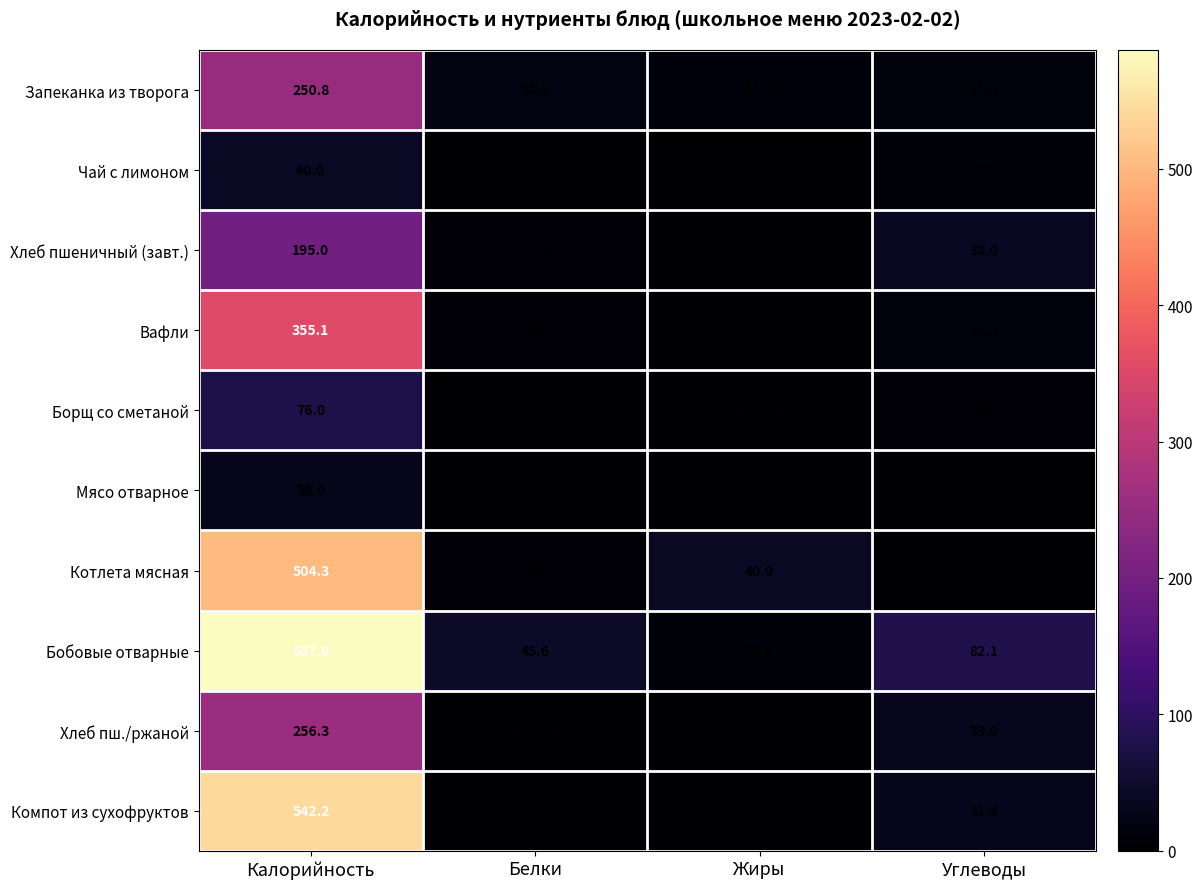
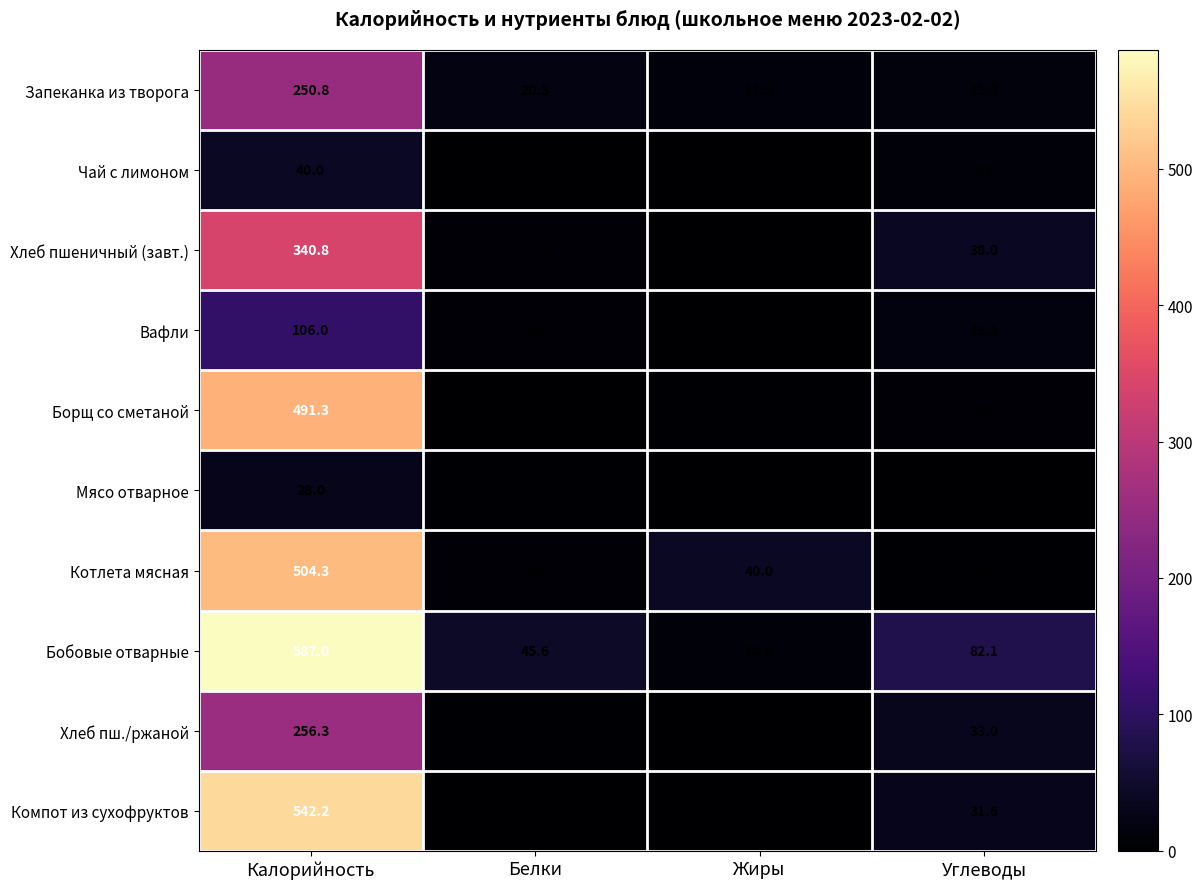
Хлеб пшеничный (завт.), Калорийность: 195.0 -> 340.8
Вафли, Калорийность: 355.1 -> 106.0
Борщ со сметаной, Калорийность: 76.0 -> 491.3
